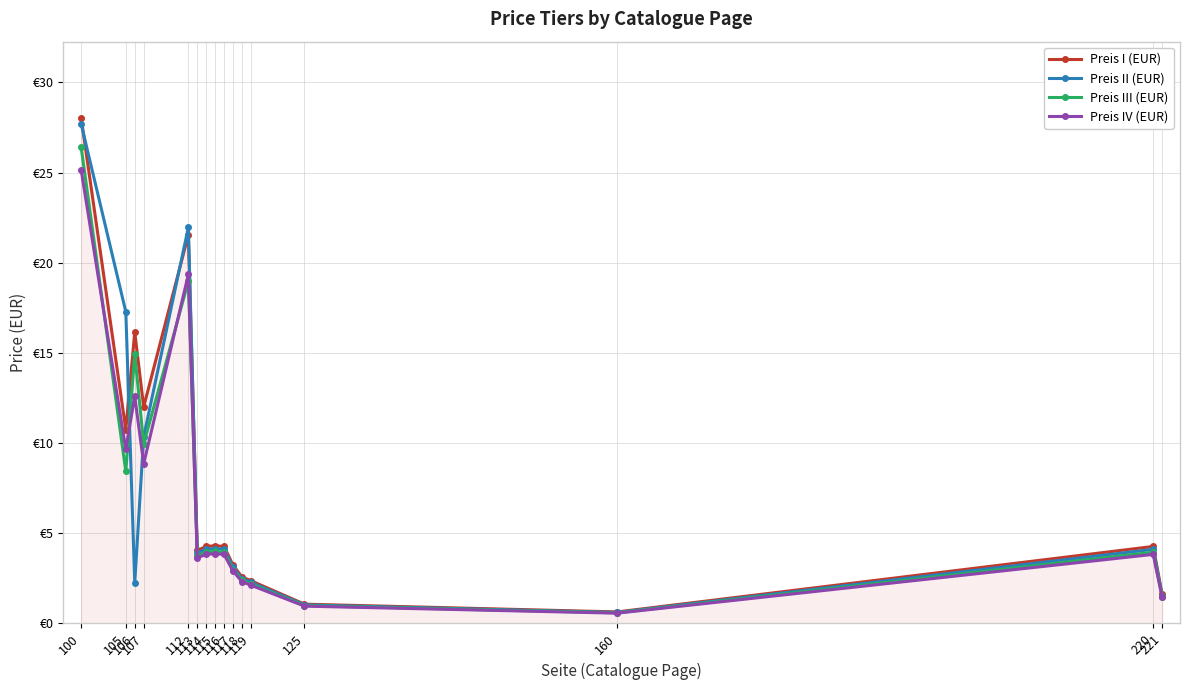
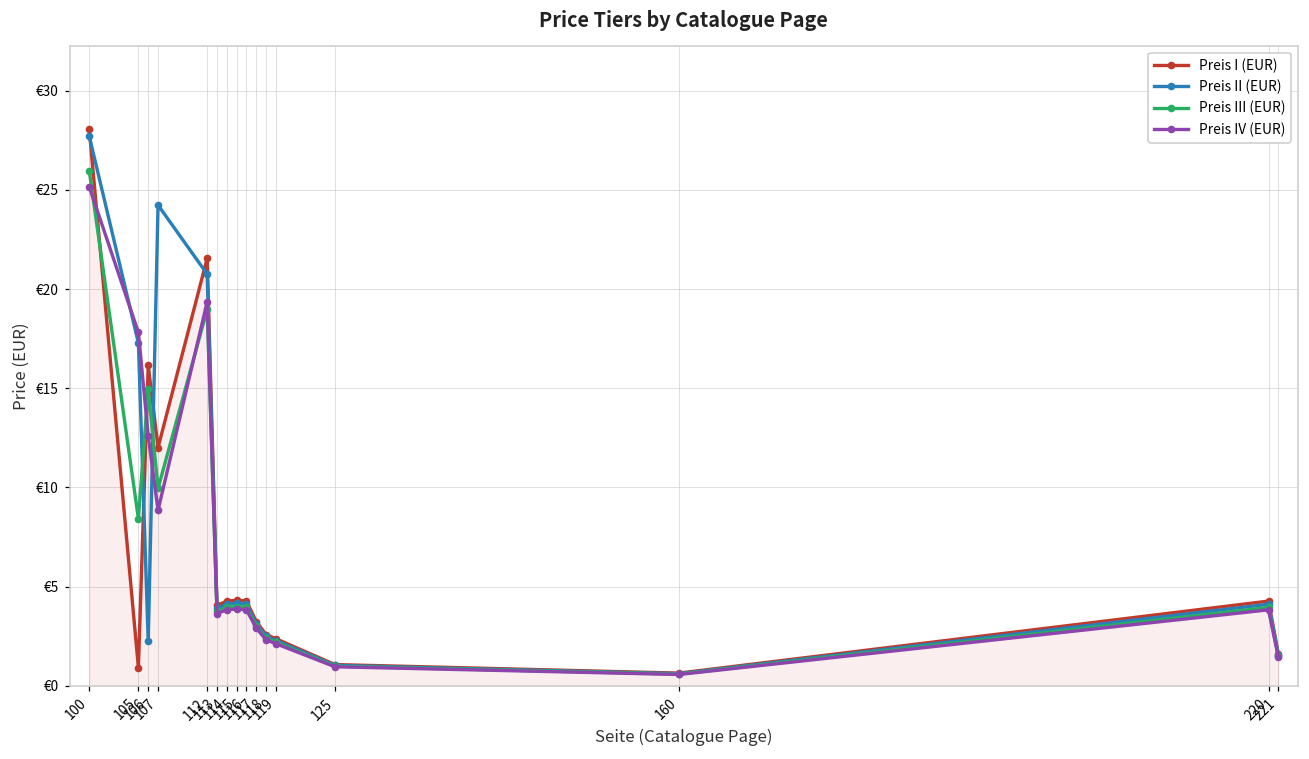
Preis III (EUR), 100: €26.4 -> €26.0
Preis I (EUR), 105: €10.8 -> €0.9
Preis IV (EUR), 105: €9.7 -> €17.8
Preis II (EUR), 107: €10.4 -> €24.2
Preis II (EUR), 112: €22.0 -> €20.8
